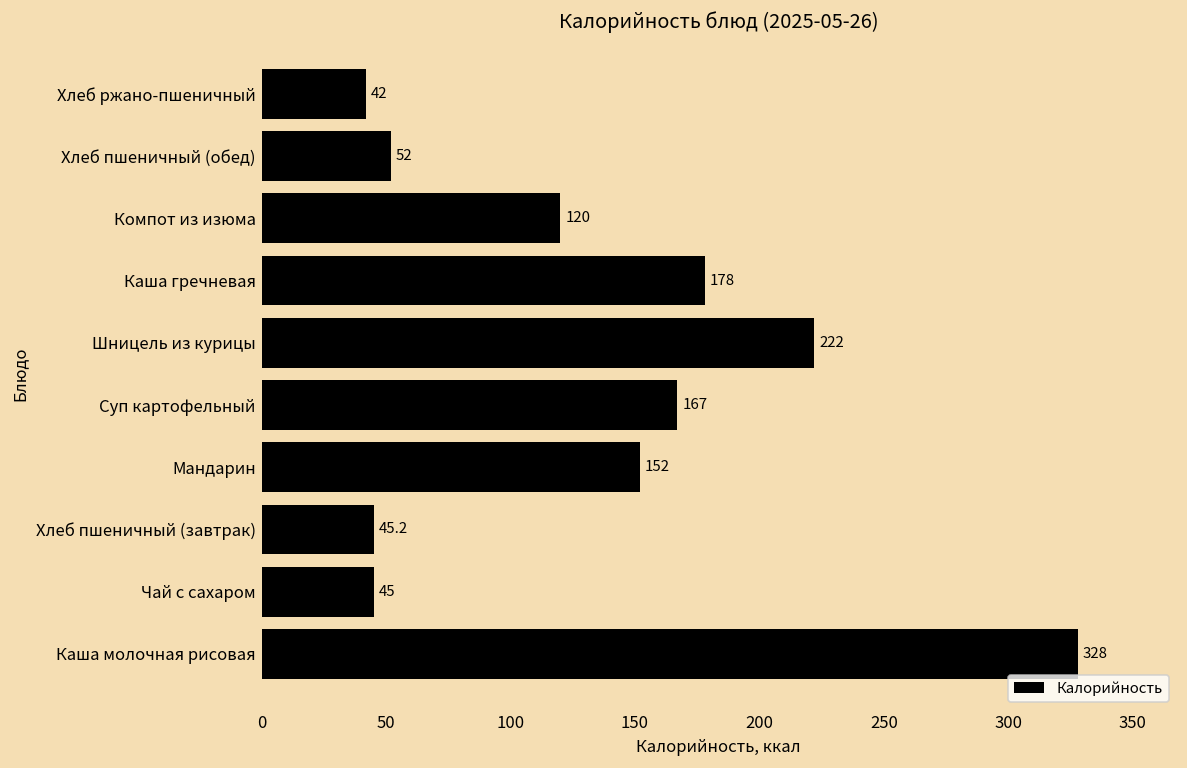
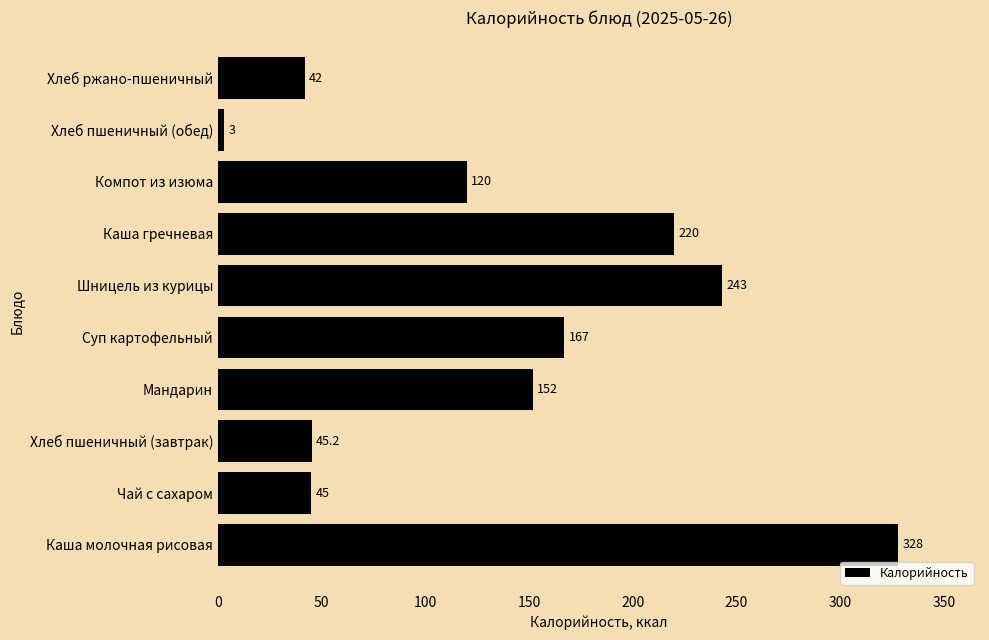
Хлеб пшеничный (обед): 52 -> 3
Каша гречневая: 178 -> 220
Шницель из курицы: 222 -> 243
